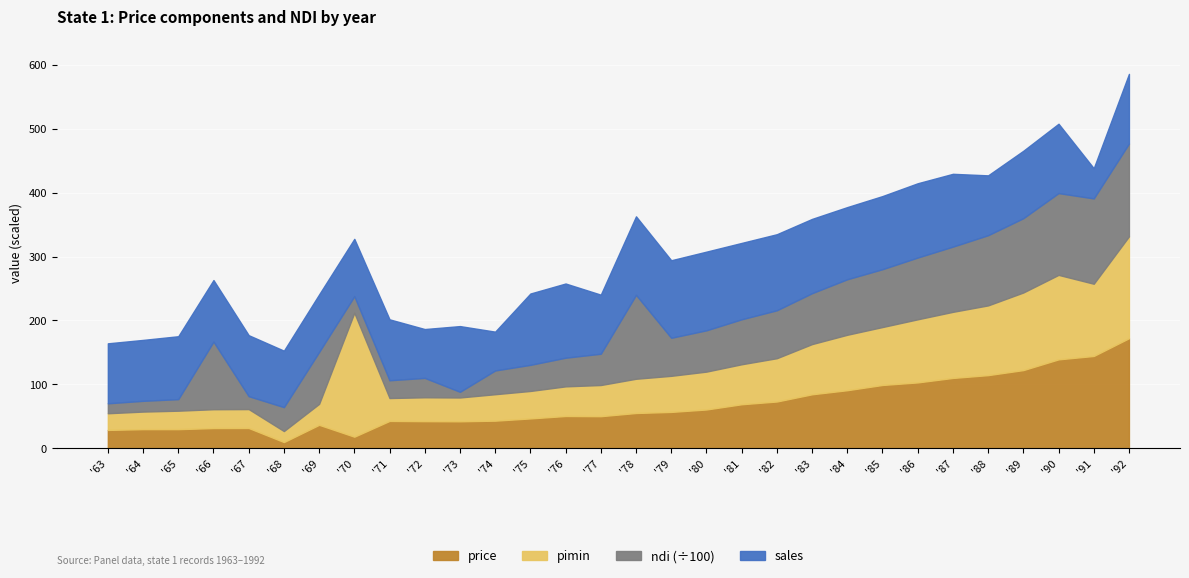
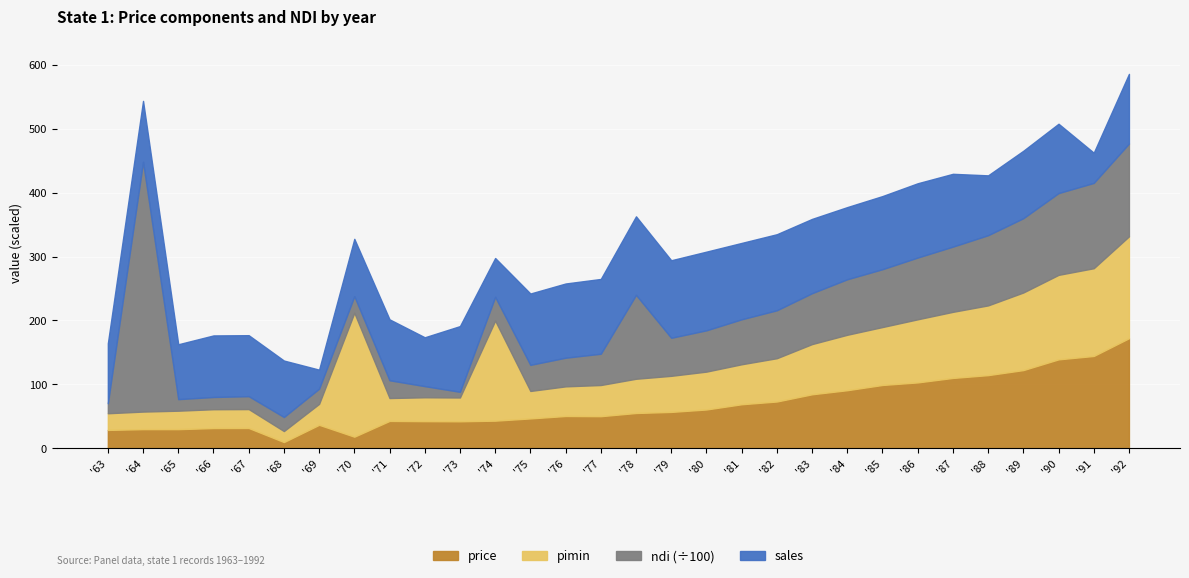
ndi (÷100), '64: 20 -> 390
sales, '65: 100 -> 90
ndi (÷100), '66: 110 -> 20
ndi (÷100), '68: 40 -> 20
ndi (÷100), '69: 80 -> 20
sales, '69: 90 -> 30
ndi (÷100), '72: 30 -> 20
pimin, '74: 40 -> 160
sales, '77: 90 -> 120
pimin, '91: 110 -> 140
